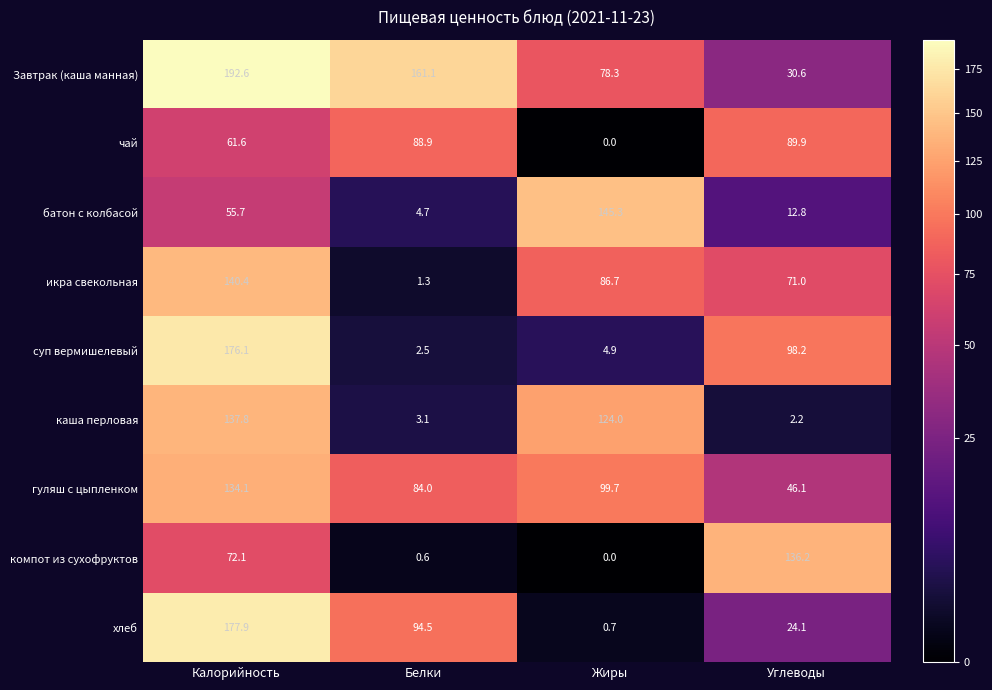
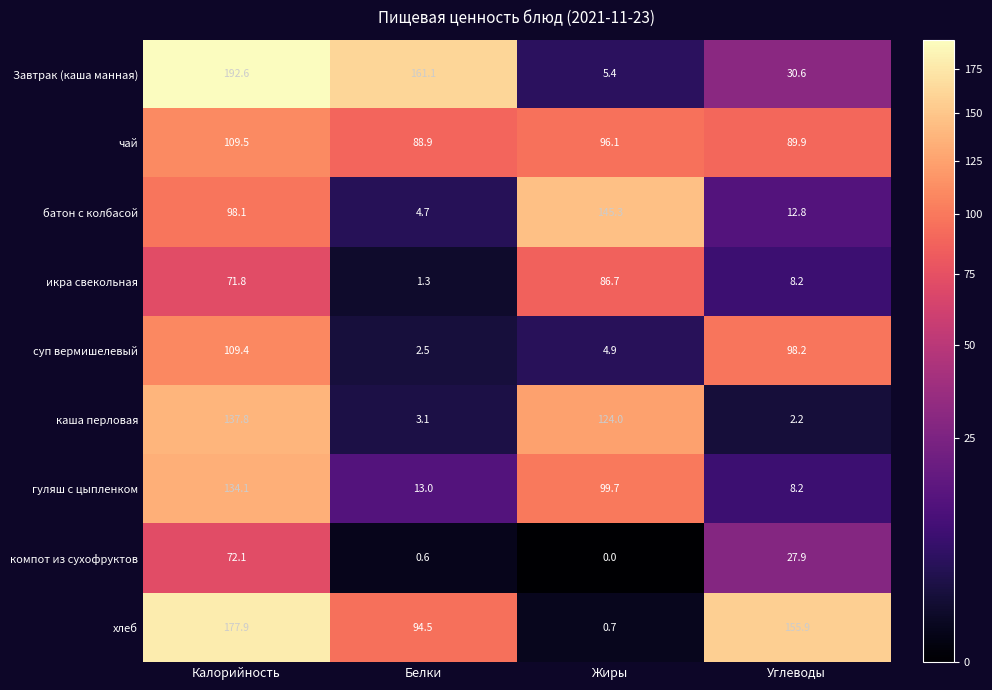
Завтрак (каша манная), Жиры: 78.3 -> 5.4
чай, Калорийность: 61.6 -> 109.5
чай, Жиры: 0.0 -> 96.1
батон с колбасой, Калорийность: 55.7 -> 98.1
икра свекольная, Калорийность: 140.4 -> 71.8
икра свекольная, Углеводы: 71.0 -> 8.2
суп вермишелевый, Калорийность: 176.1 -> 109.4
гуляш с цыпленком, Белки: 84.0 -> 13.0
гуляш с цыпленком, Углеводы: 46.1 -> 8.2
компот из сухофруктов, Углеводы: 136.2 -> 27.9
хлеб, Углеводы: 24.1 -> 155.9
